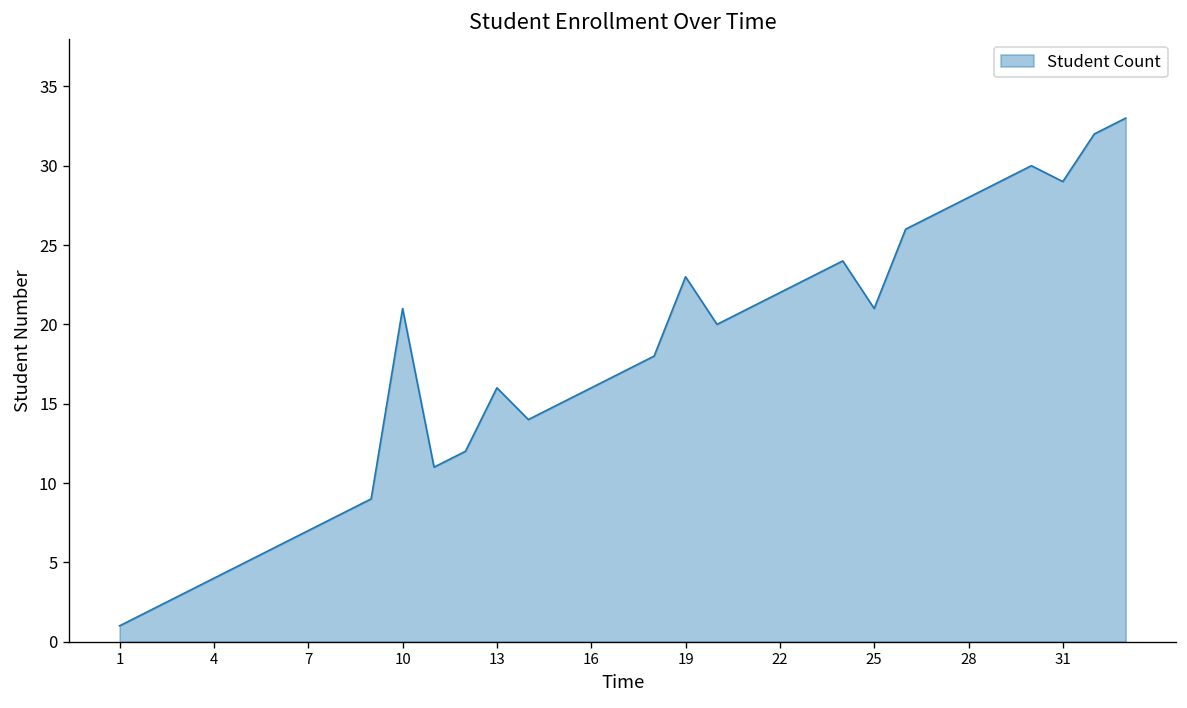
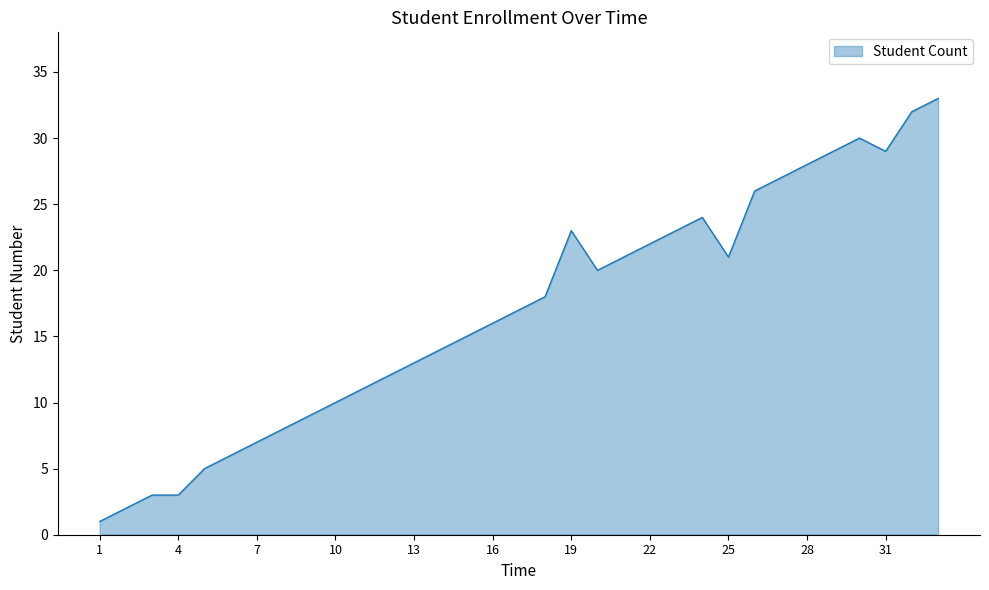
4: 4 -> 3
10: 21 -> 10
13: 16 -> 13
